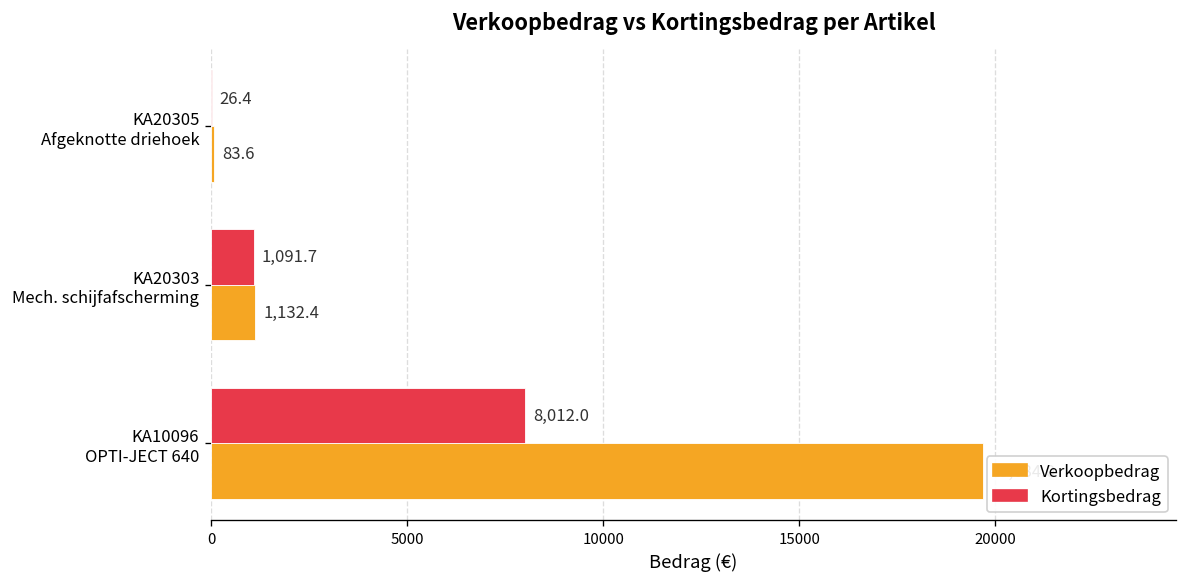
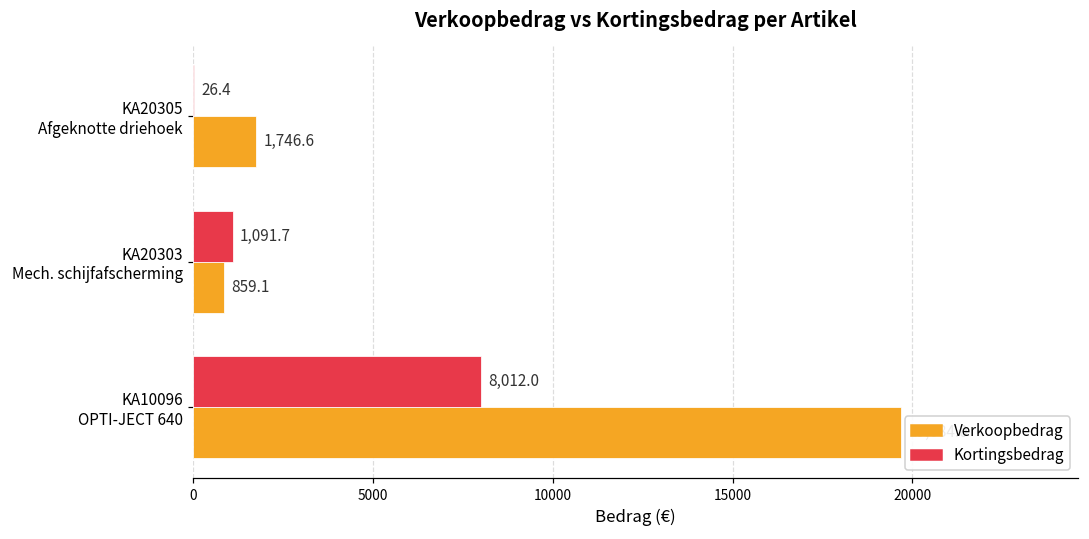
Verkoopbedrag, KA20305 Afgeknotte driehoek: 83.6 -> 1,746.6
Verkoopbedrag, KA20303 Mech. schijfafscherming: 1,132.4 -> 859.1
